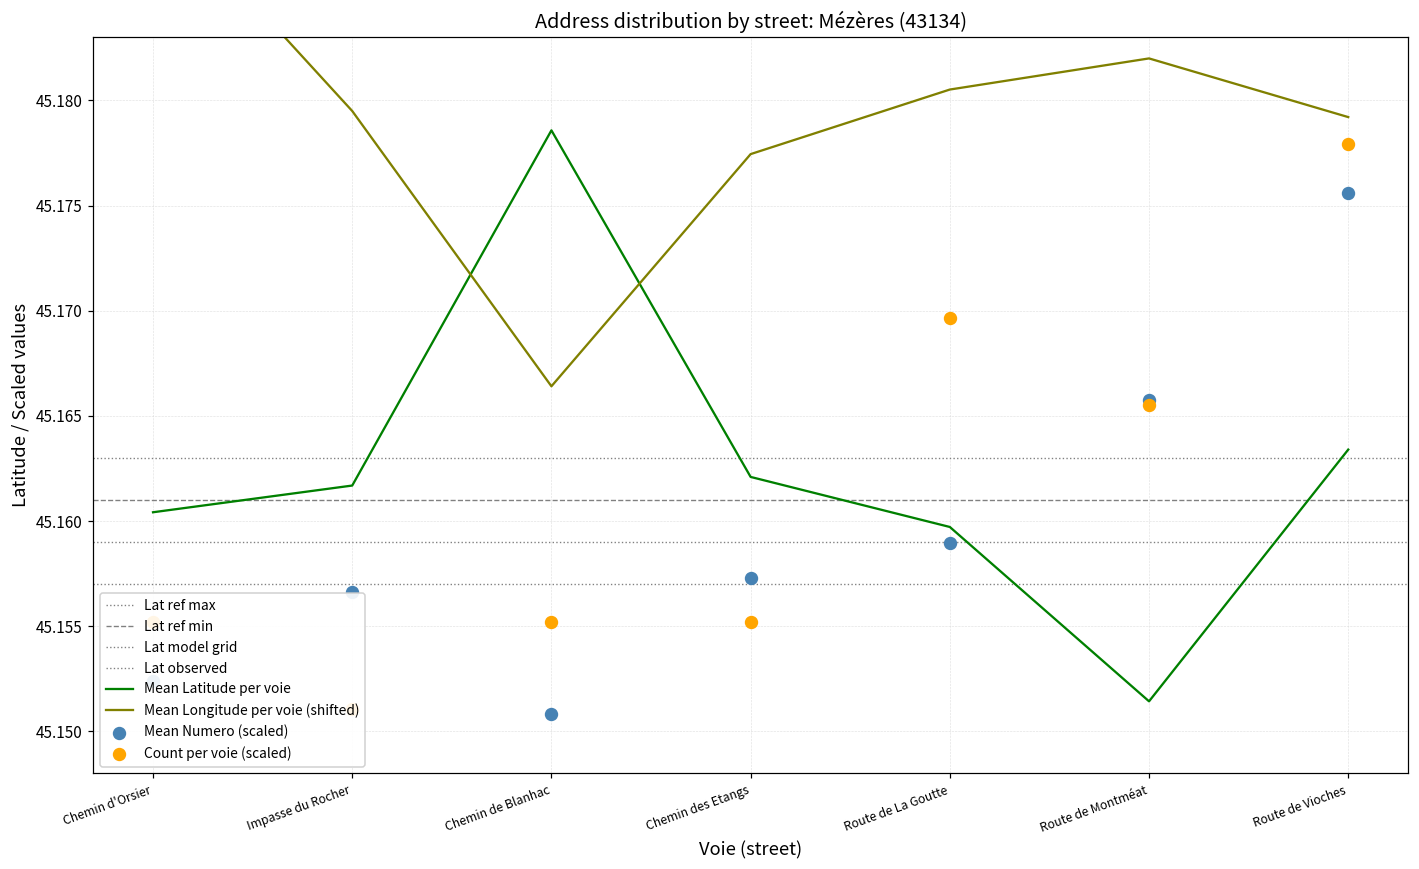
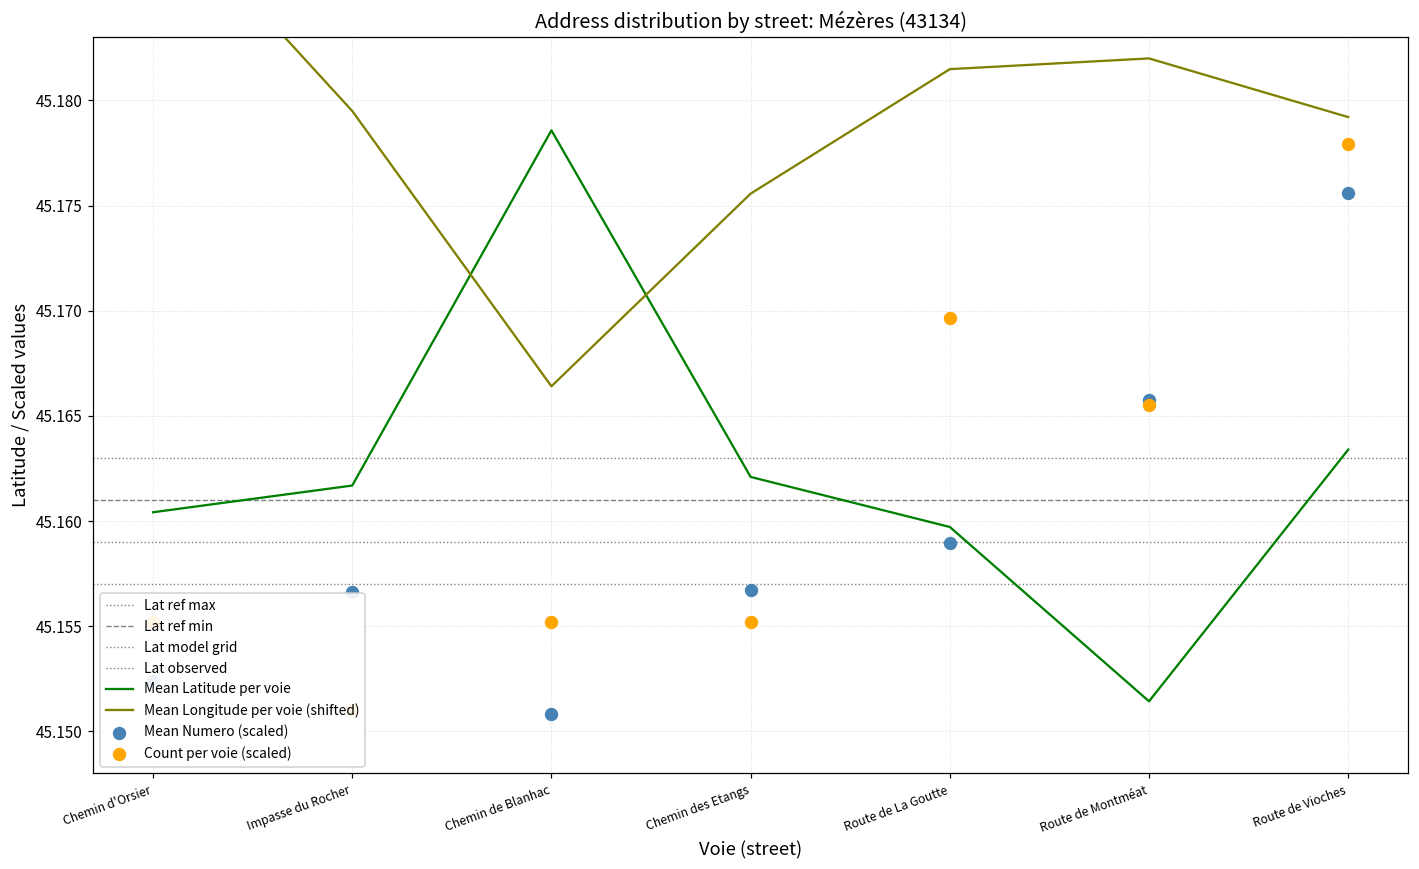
Mean Longitude per voie (shifted), Chemin des Etangs: 45.1774 -> 45.1756
Mean Numero (scaled), Chemin des Etangs: 45.1573 -> 45.1567
Mean Longitude per voie (shifted), Route de La Goutte: 45.1805 -> 45.1815
